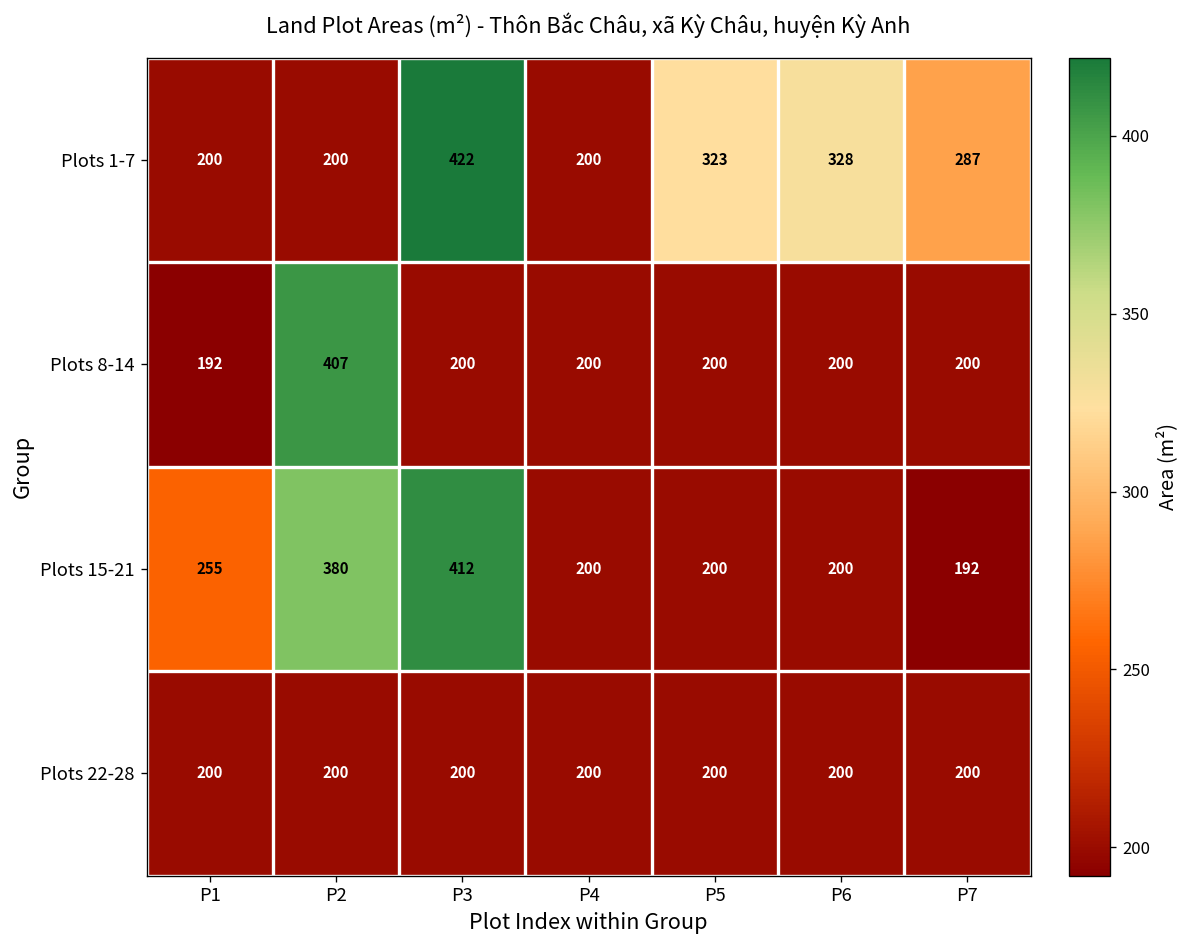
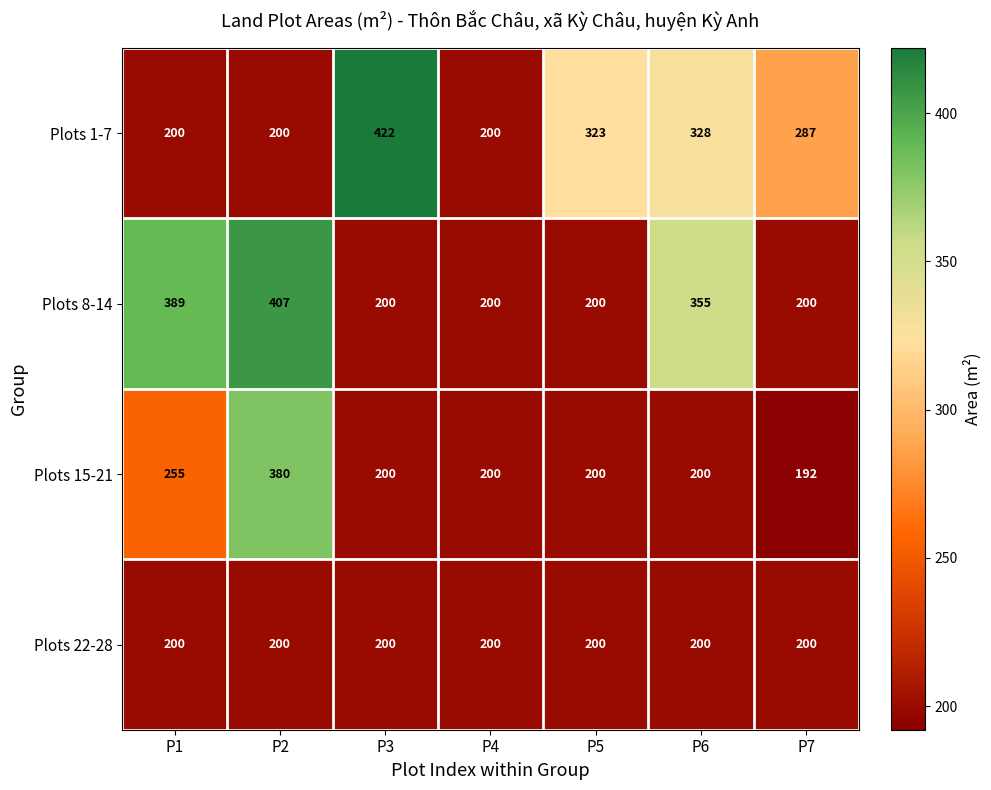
Plots 8-14, P1: 192 -> 389
Plots 8-14, P6: 200 -> 355
Plots 15-21, P3: 412 -> 200
